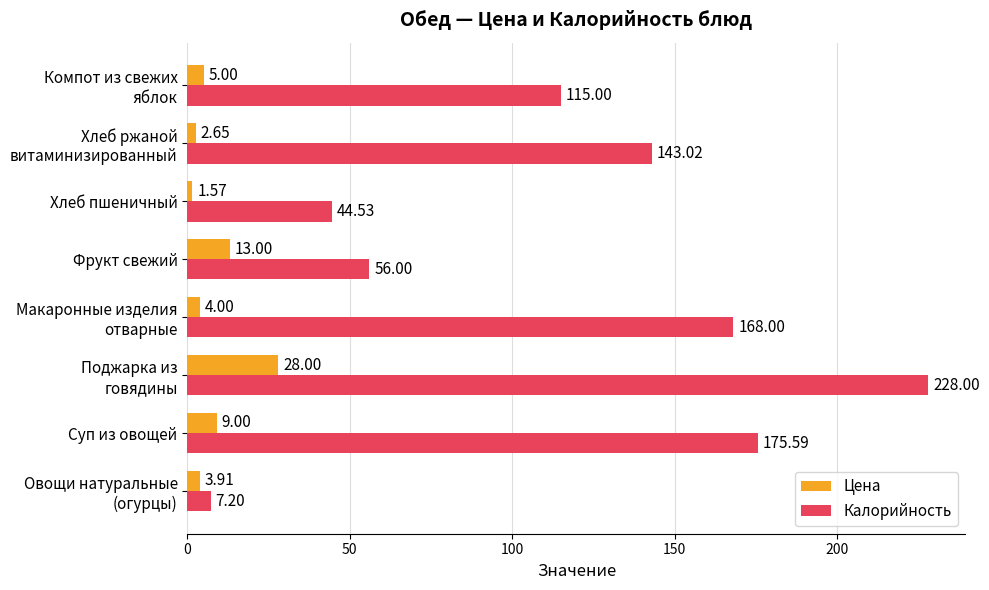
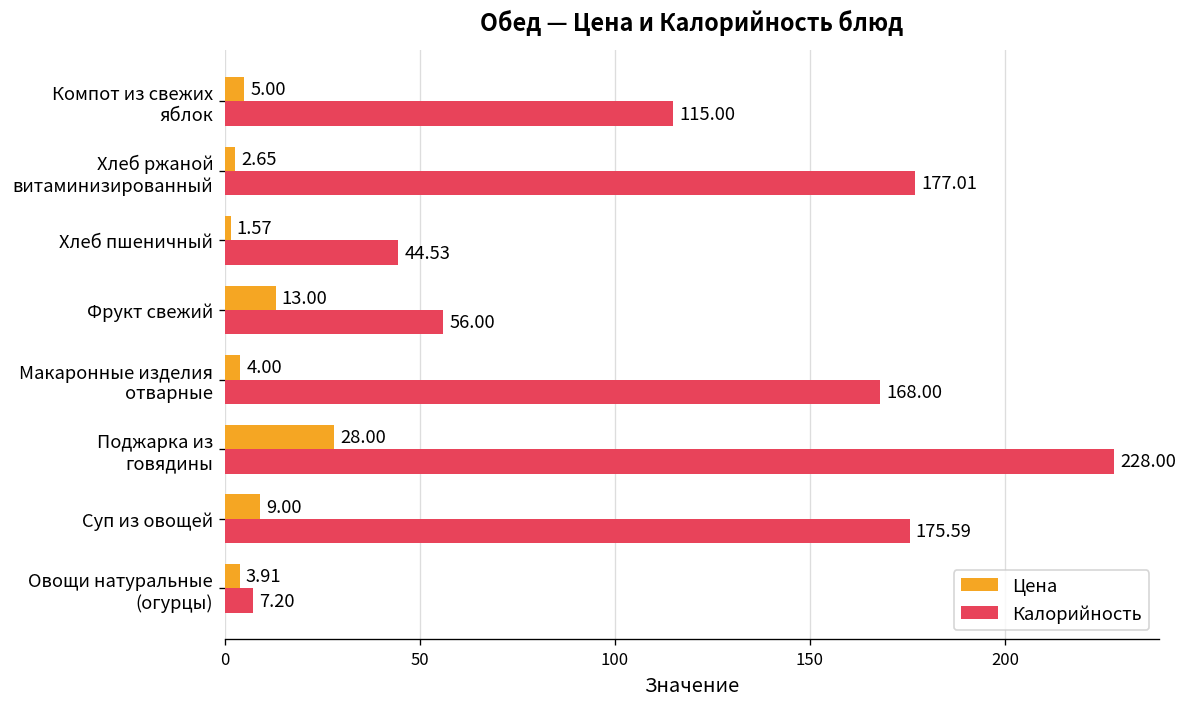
Калорийность, Хлеб ржаной витаминизированный: 143.02 -> 177.01
